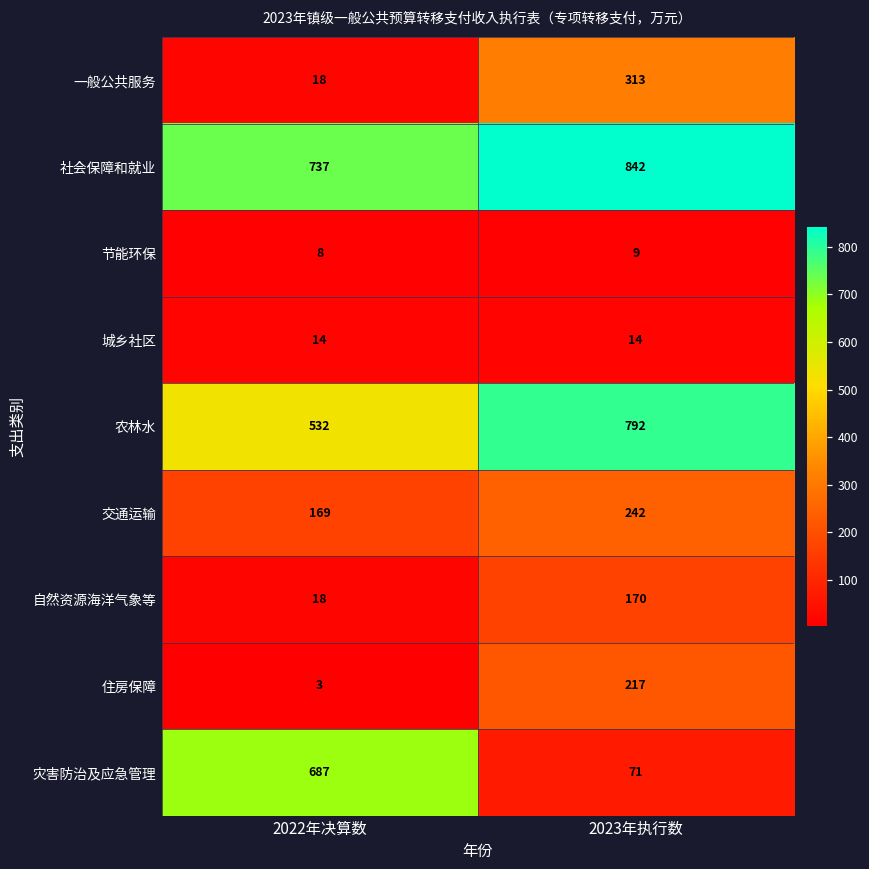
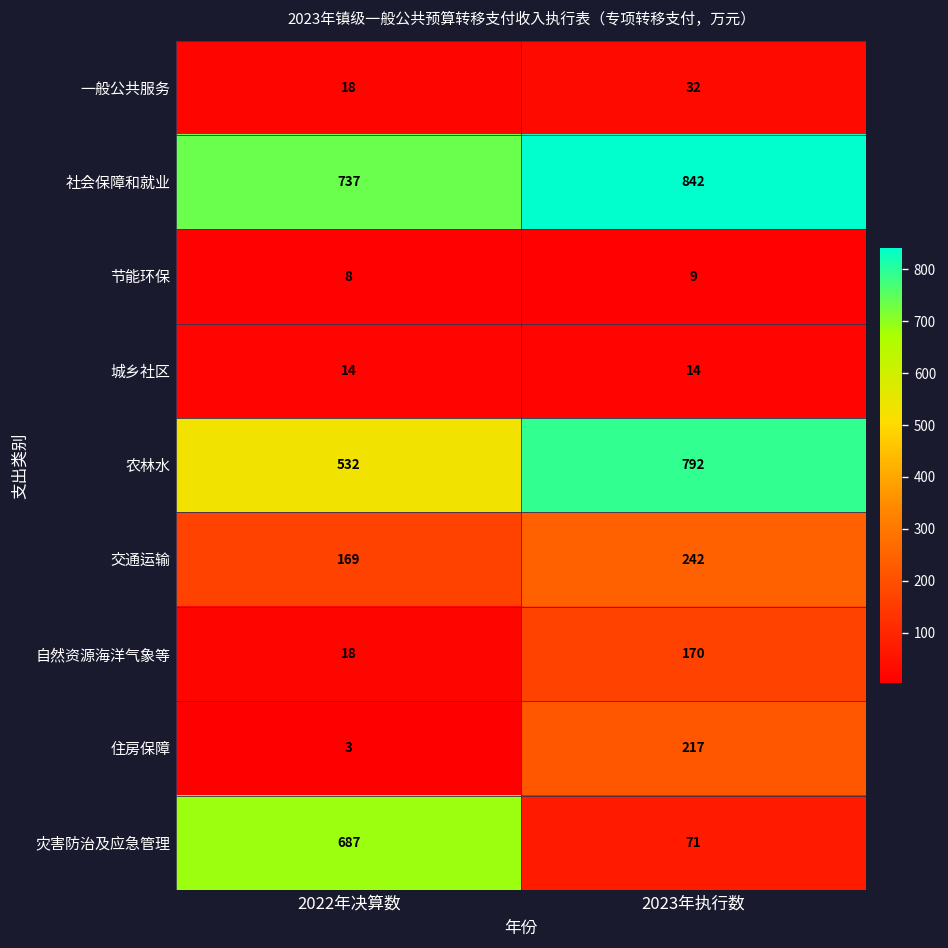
一般公共服务, 2023年执行数: 313 -> 32
